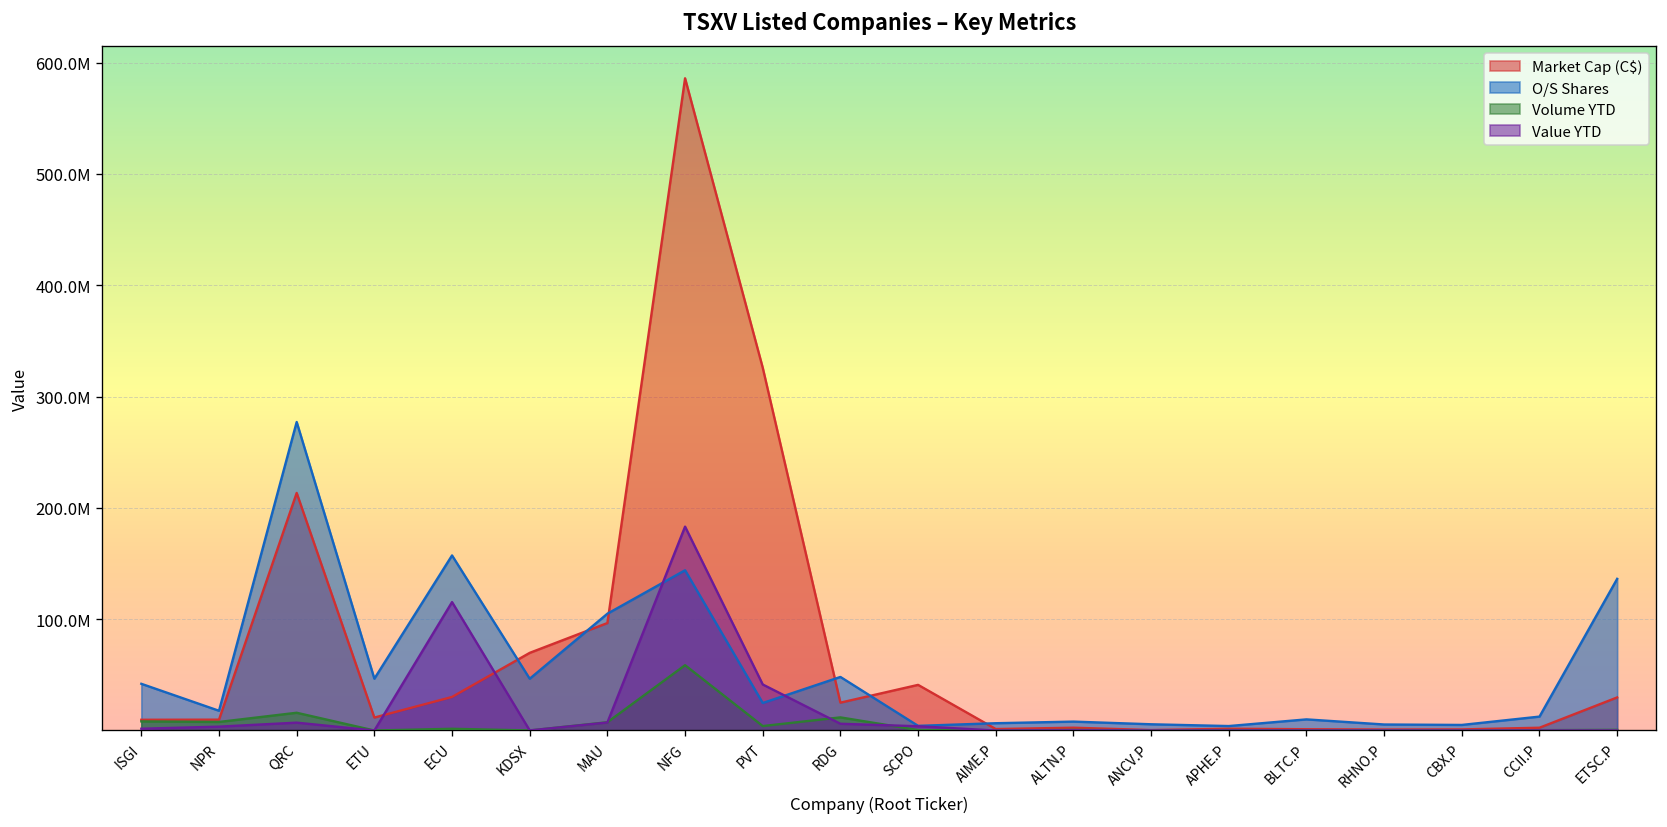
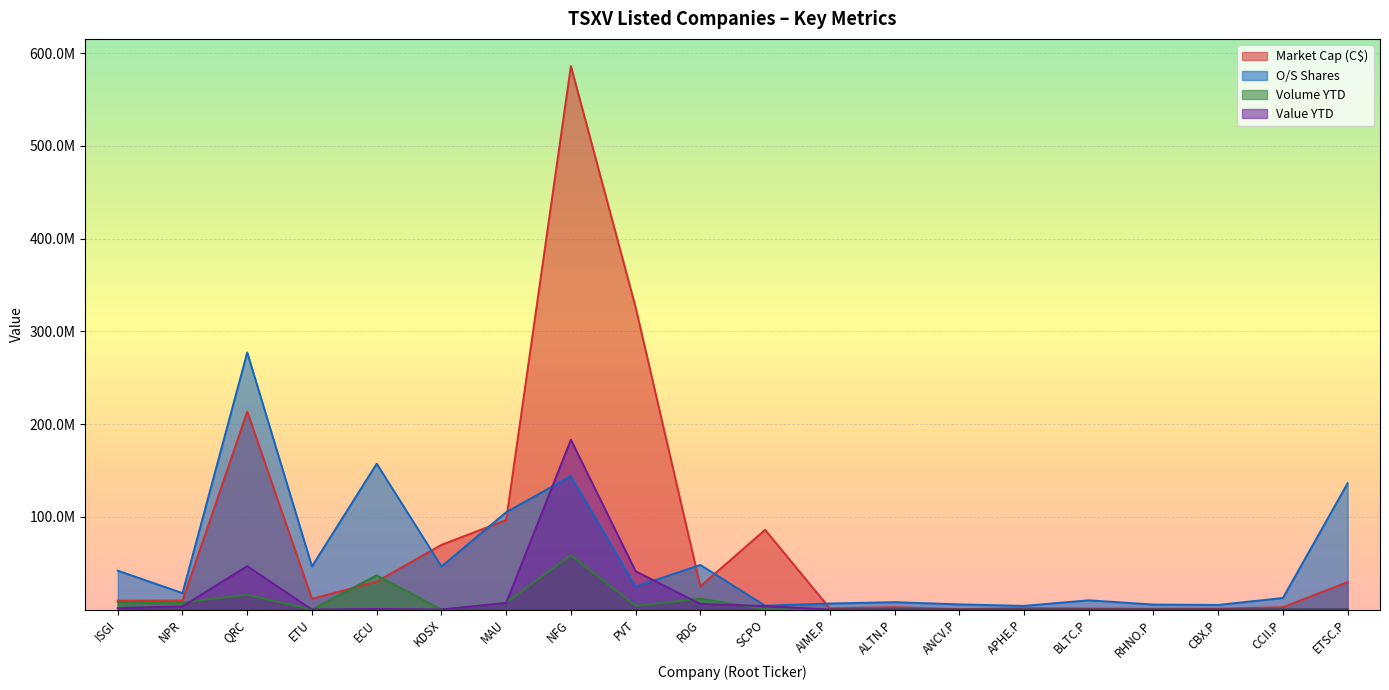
Value YTD, QRC: 10000000 -> 50000000
Volume YTD, ECU: 0 -> 40000000
Value YTD, ECU: 120000000 -> 0
Market Cap (C$), SCPO: 40000000 -> 90000000
